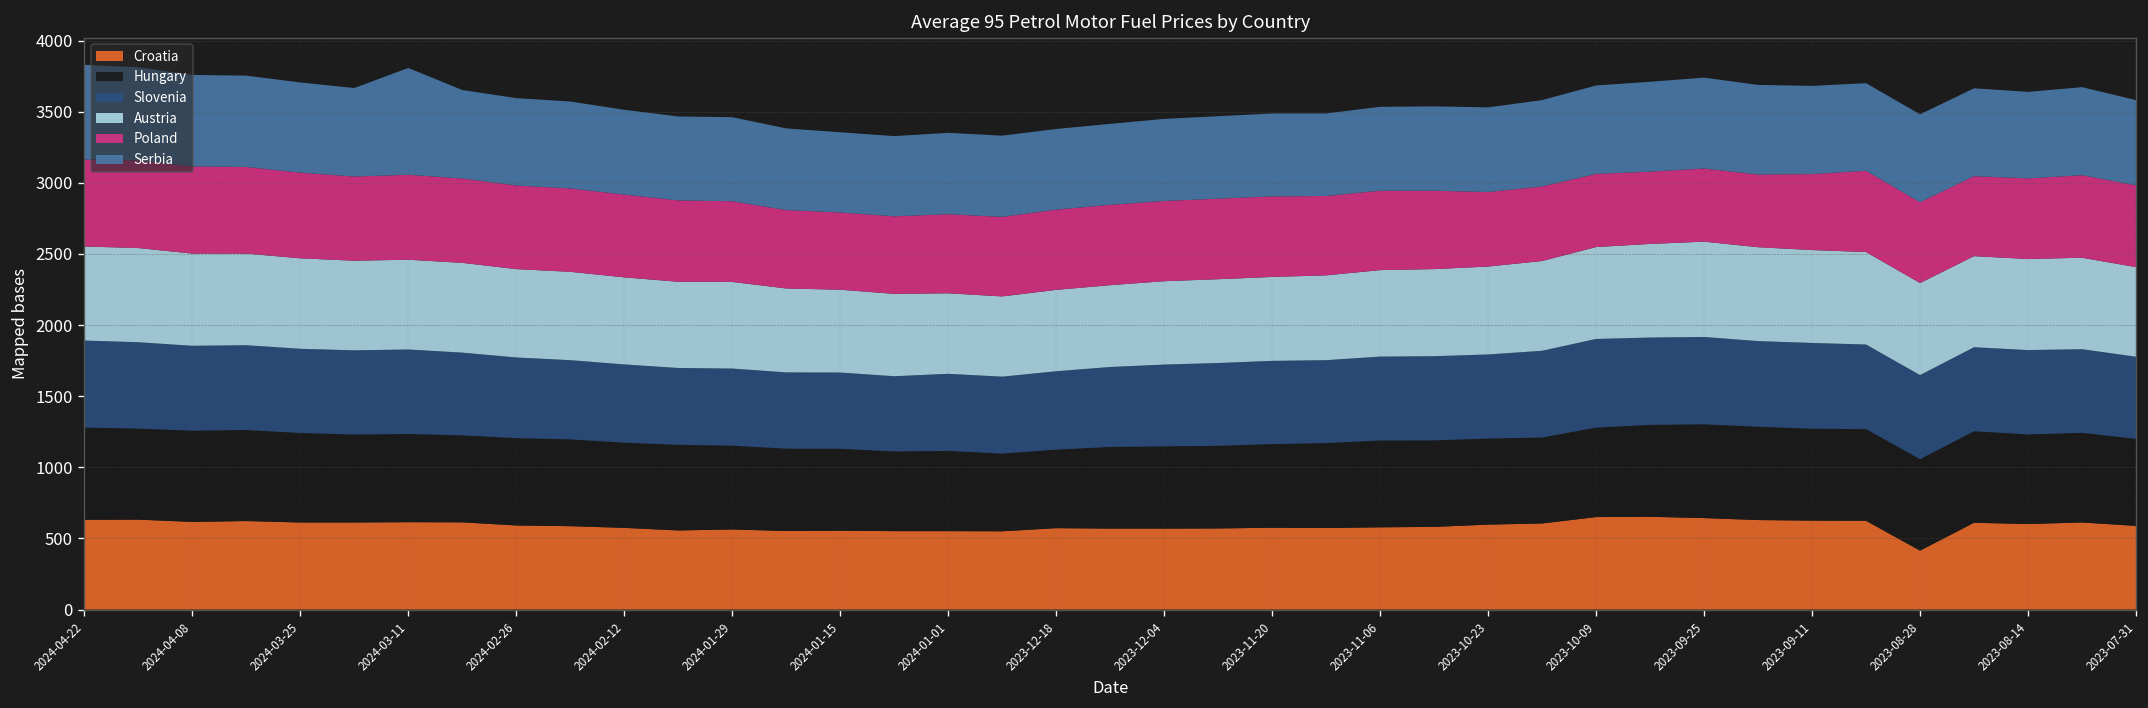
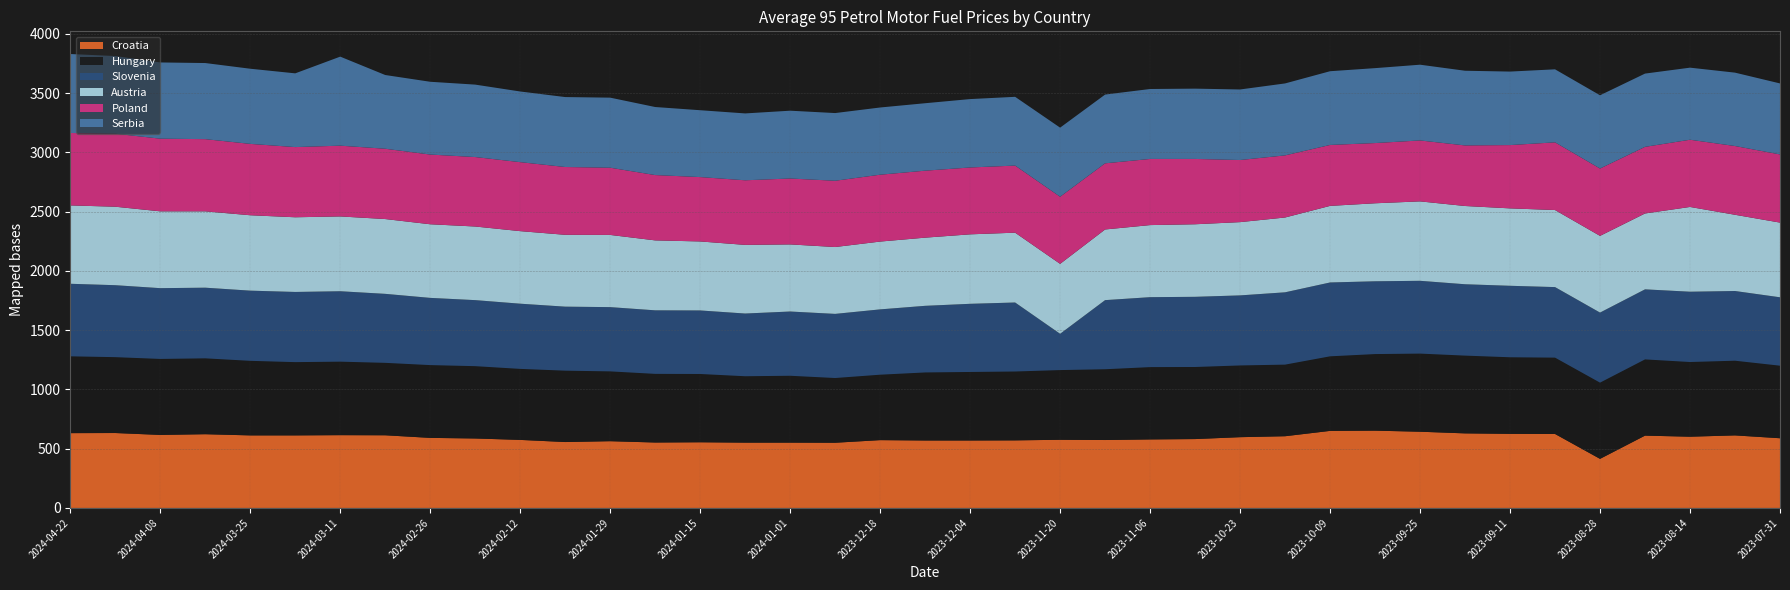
Slovenia, 2023-11-20: 590 -> 310
Austria, 2023-08-14: 640 -> 720
